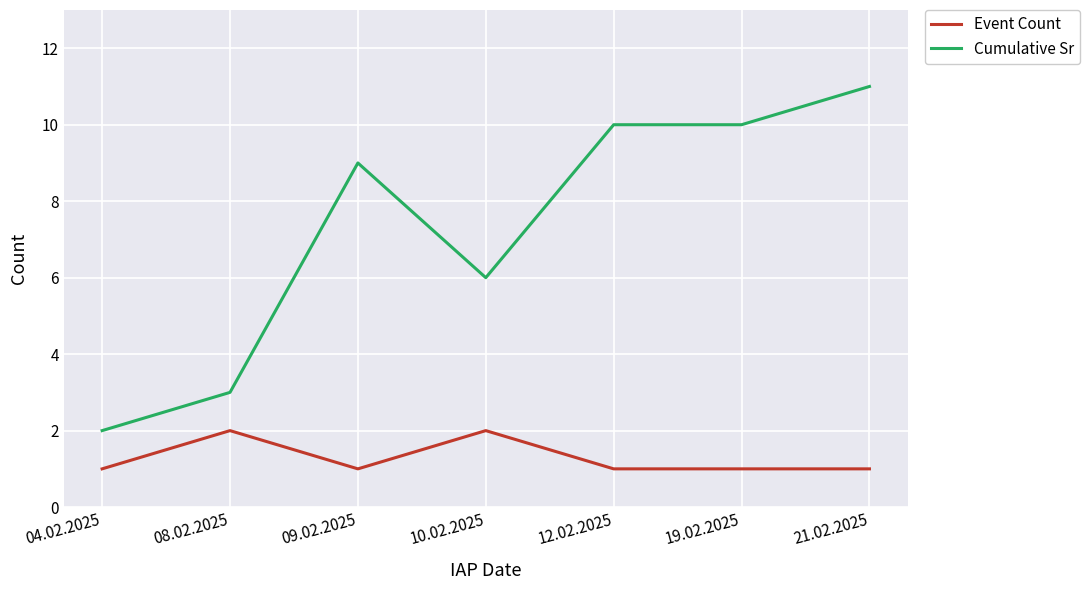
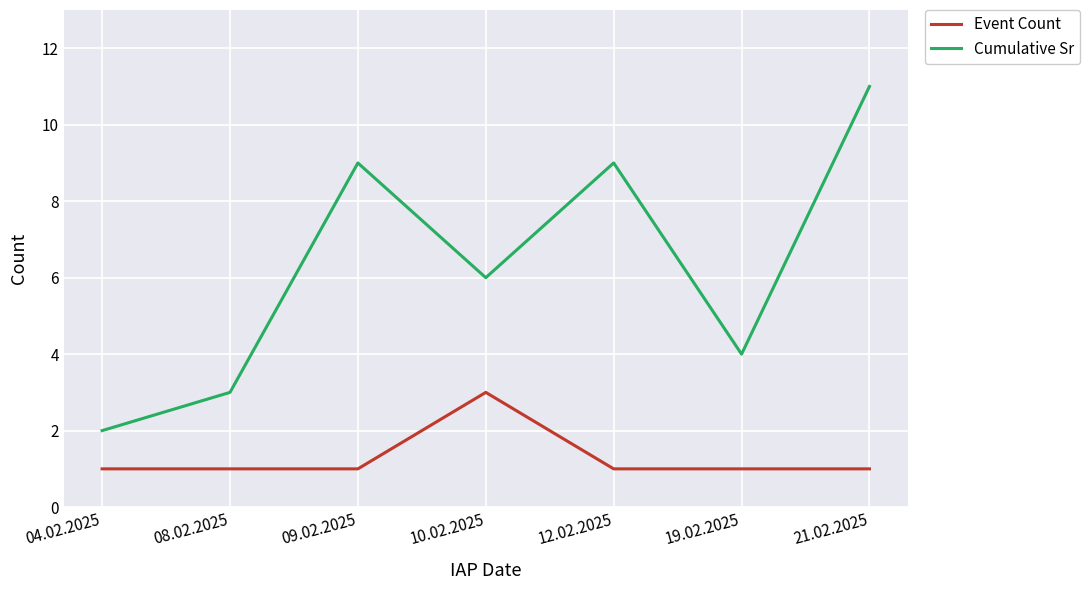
Event Count, 08.02.2025: 2 -> 1
Event Count, 10.02.2025: 2 -> 3
Cumulative Sr, 12.02.2025: 10 -> 9
Cumulative Sr, 19.02.2025: 10 -> 4
